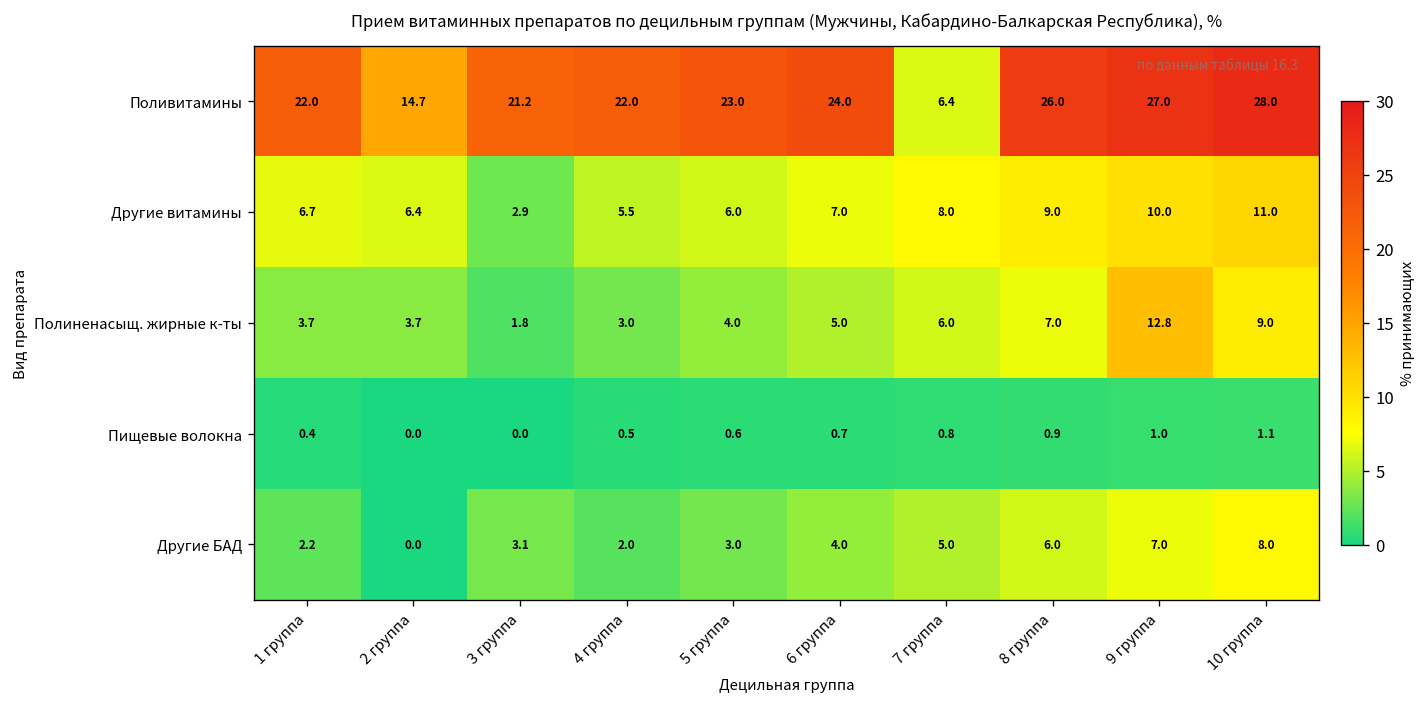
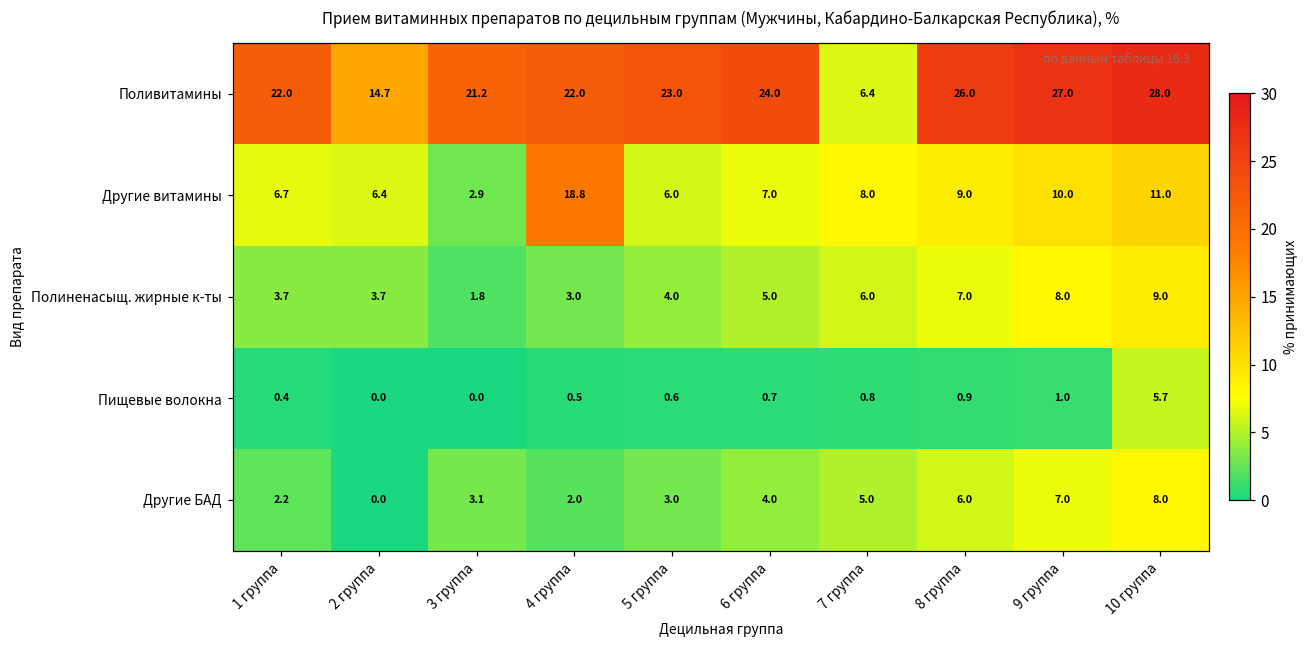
Другие витамины, 4 группа: 5.5 -> 18.8
Полиненасыщ. жирные к-ты, 9 группа: 12.8 -> 8.0
Пищевые волокна, 10 группа: 1.1 -> 5.7
